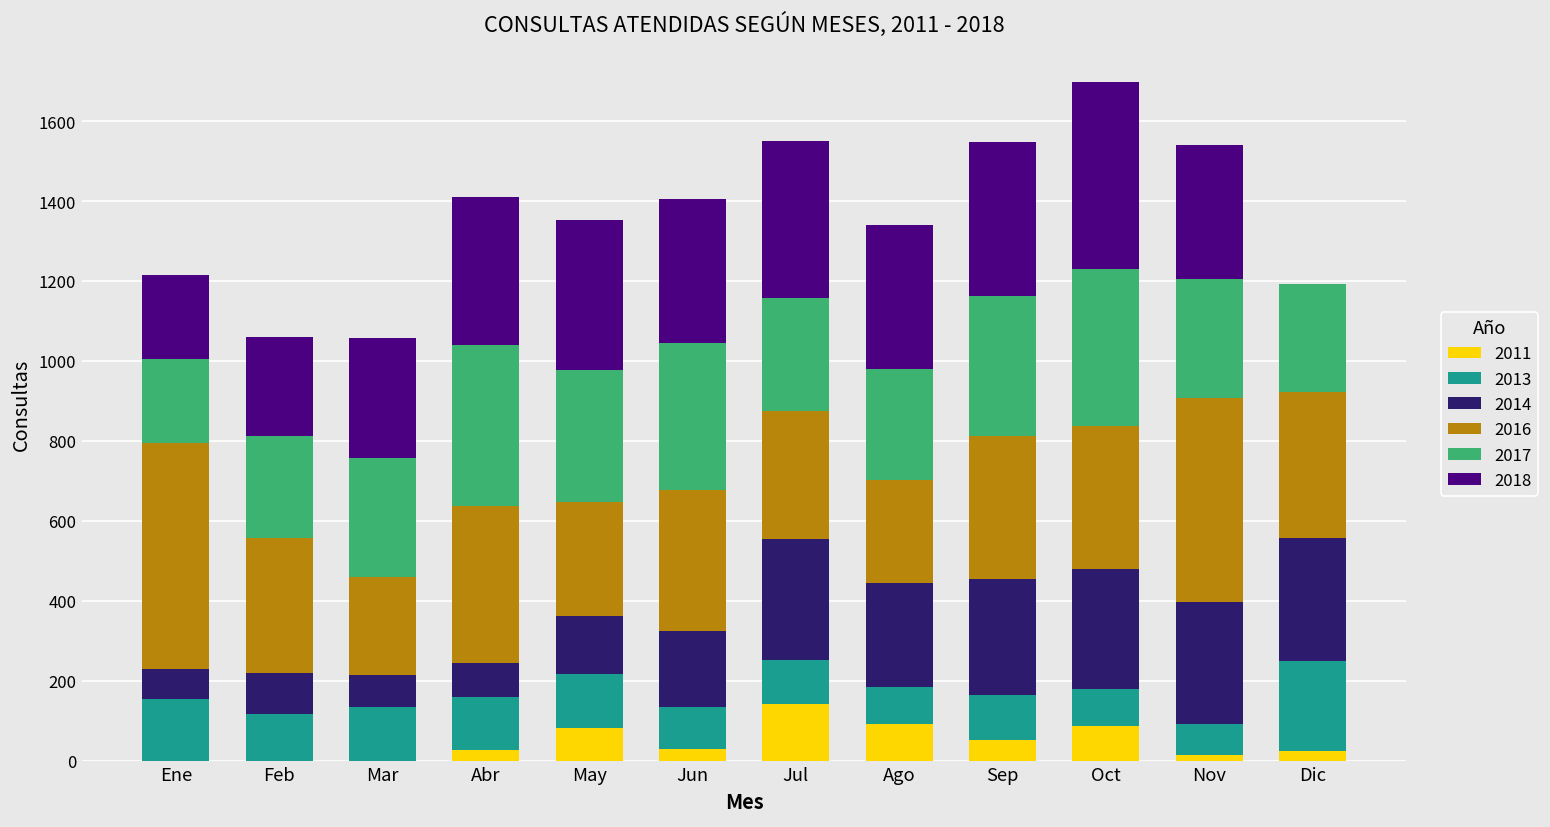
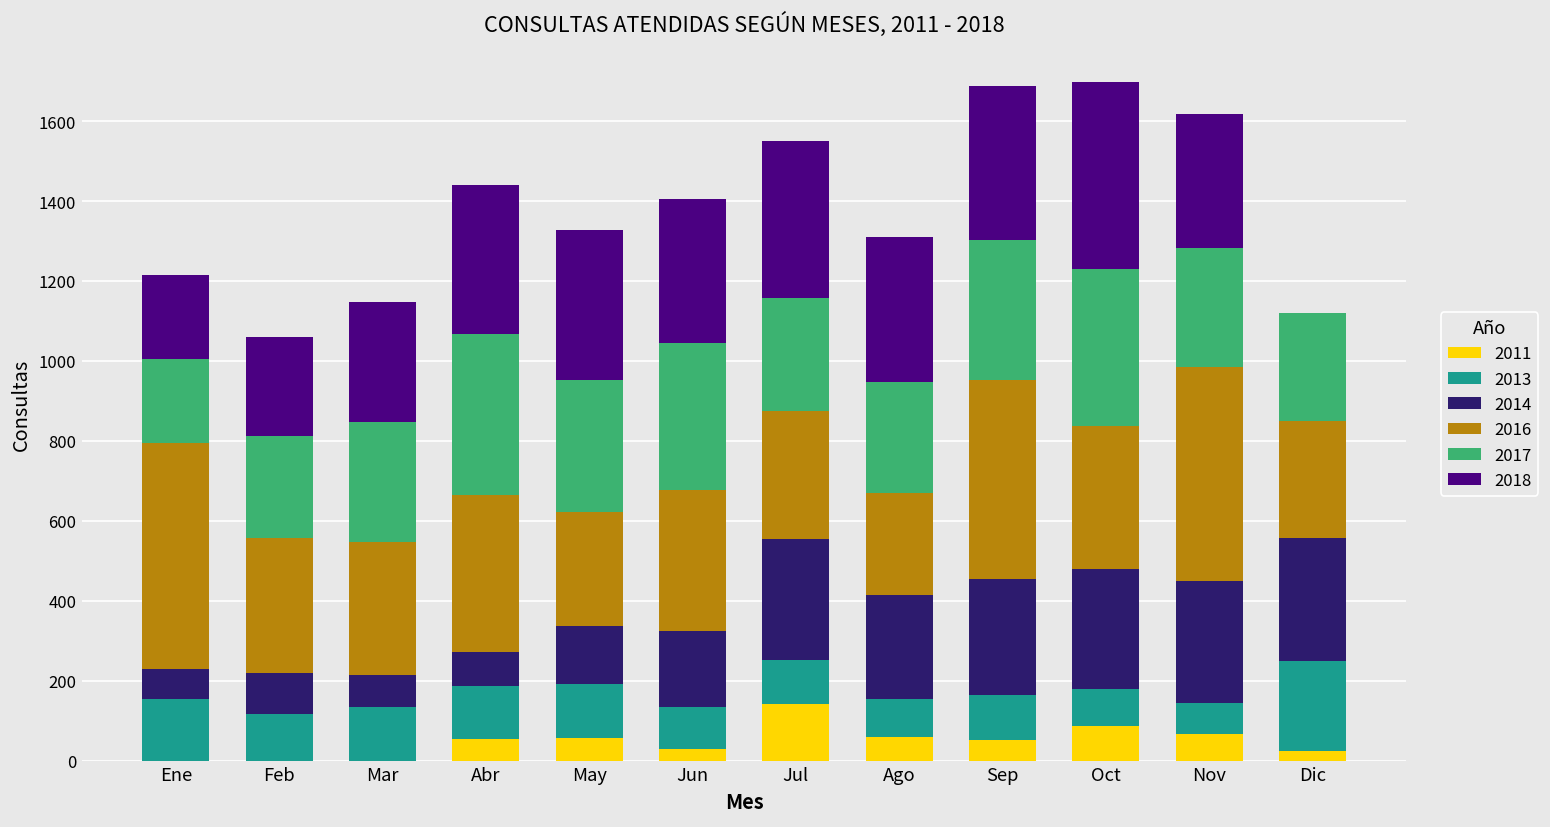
2016, Mar: 240 -> 330
2011, Abr: 30 -> 60
2011, May: 80 -> 60
2011, Ago: 90 -> 60
2016, Sep: 360 -> 500
2011, Nov: 10 -> 70
2016, Nov: 510 -> 540
2016, Dic: 370 -> 290
